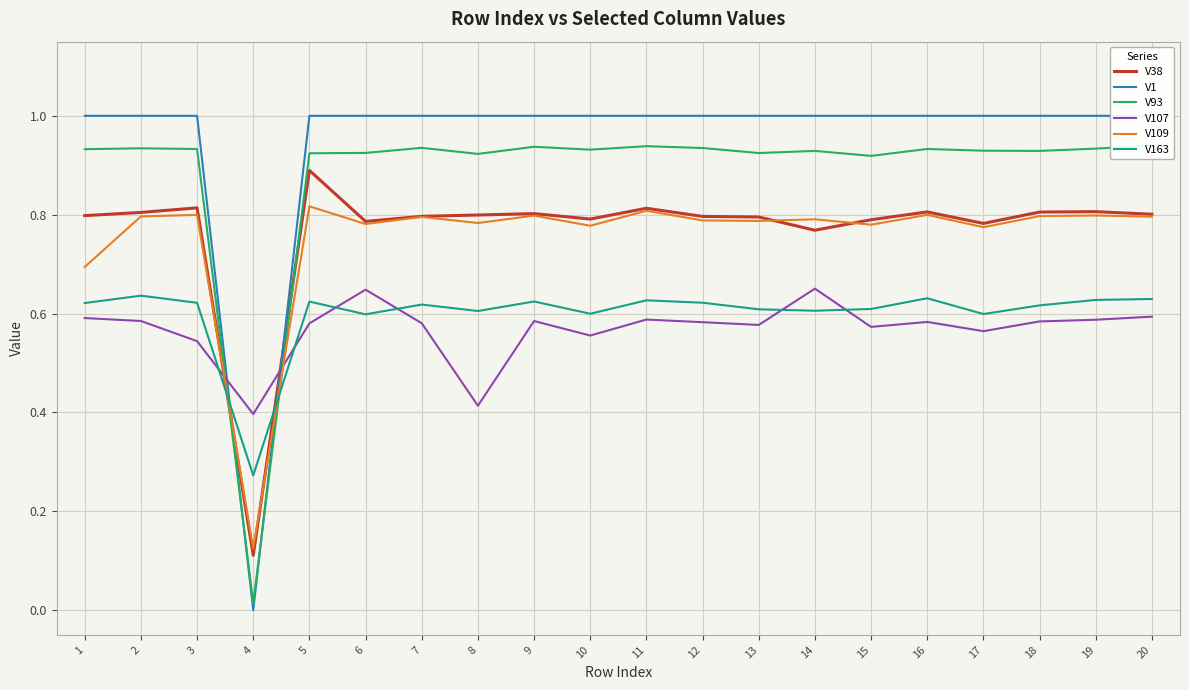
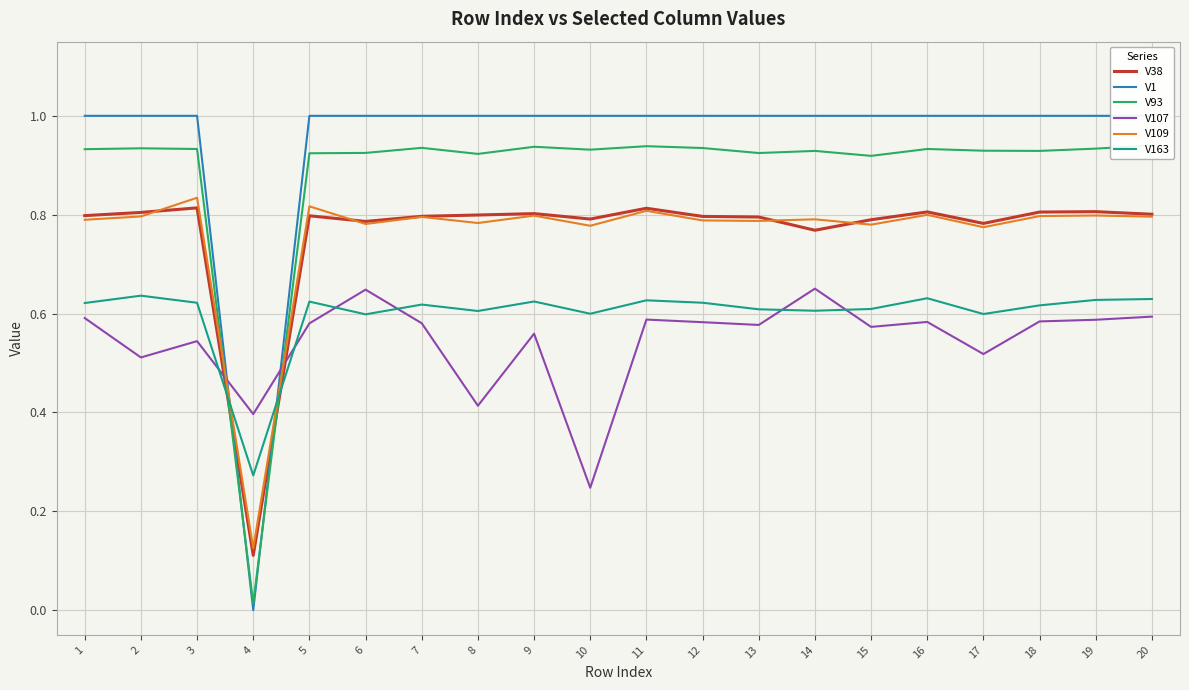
V109, 1: 0.69 -> 0.79
V107, 2: 0.58 -> 0.51
V109, 3: 0.80 -> 0.83
V38, 5: 0.89 -> 0.80
V107, 9: 0.58 -> 0.56
V107, 10: 0.56 -> 0.25
V107, 17: 0.56 -> 0.52
